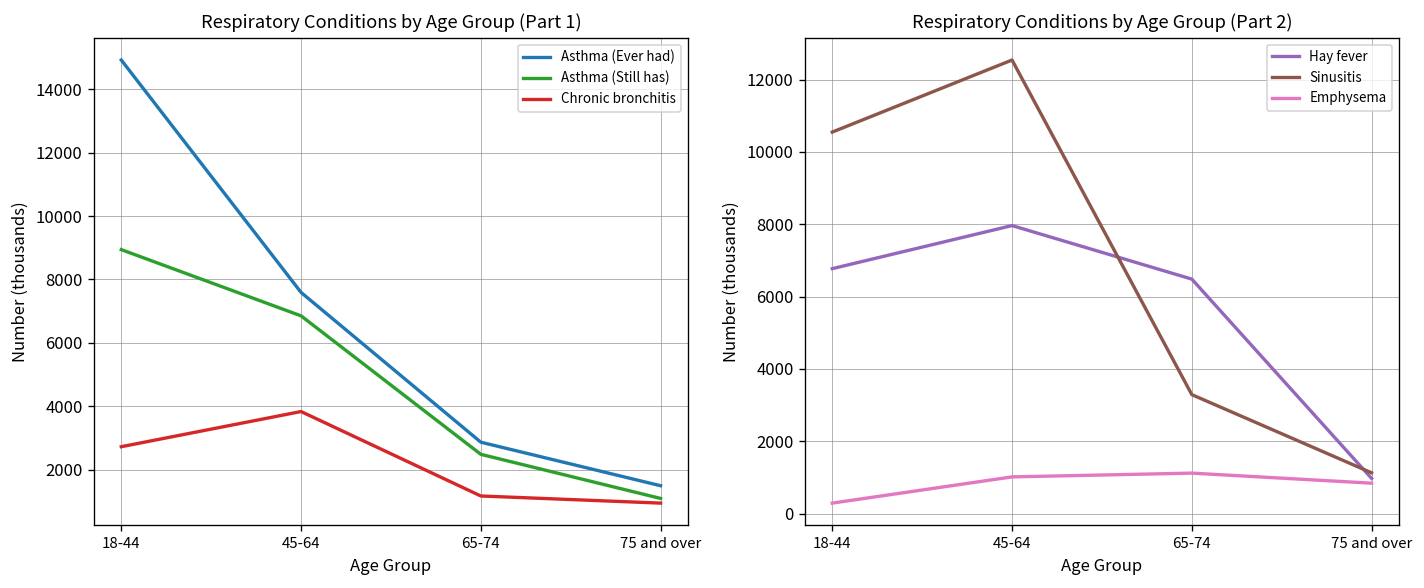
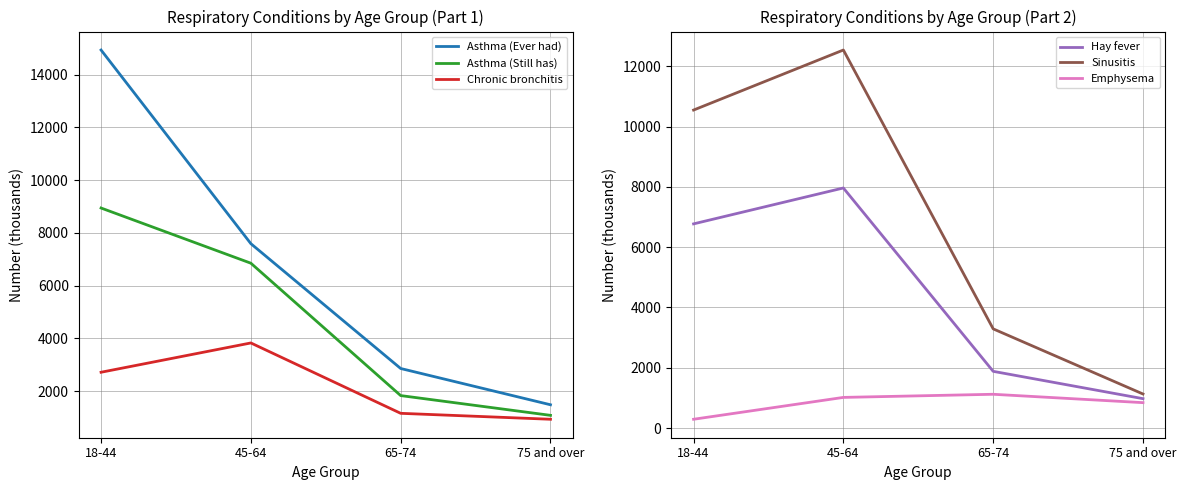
Respiratory Conditions by Age Group (Part 1), Asthma (Still has), 65-74: 2500 -> 1800
Respiratory Conditions by Age Group (Part 2), Hay fever, 65-74: 6500 -> 1900
